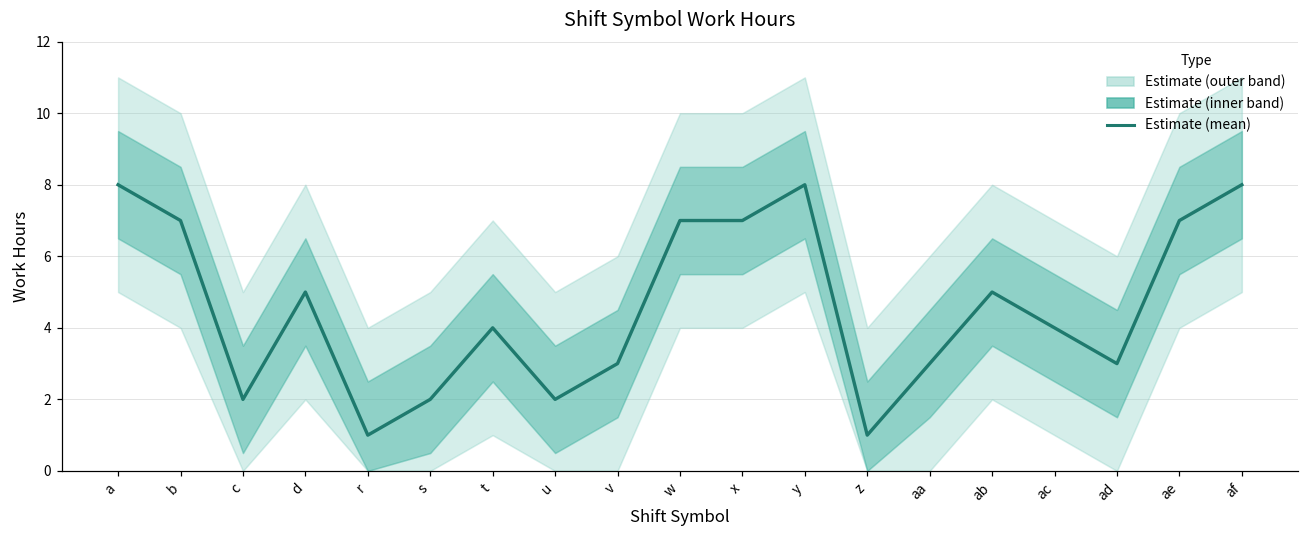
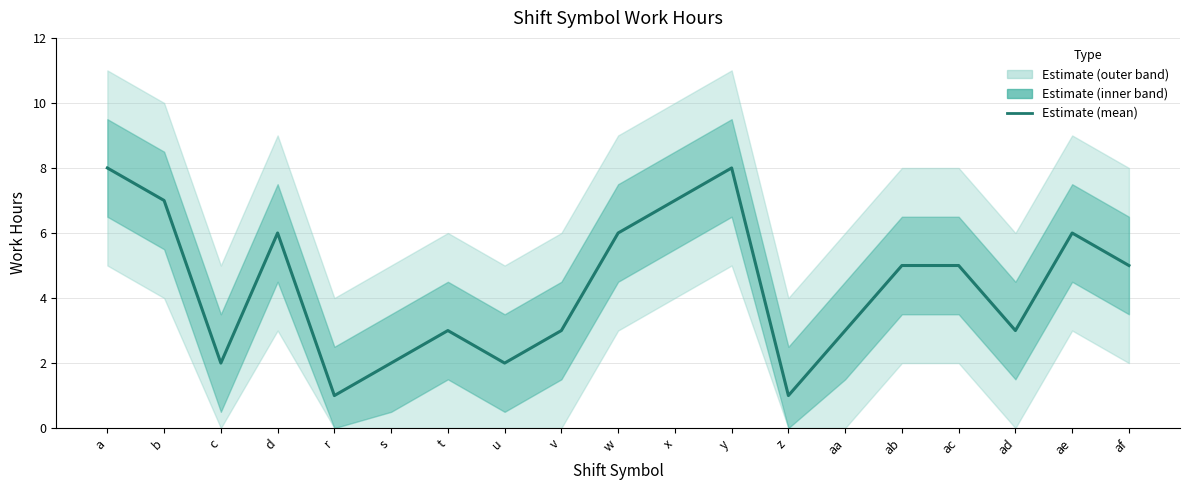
Estimate (mean), d: 5 -> 6
Estimate (mean), t: 4 -> 3
Estimate (mean), w: 7 -> 6
Estimate (mean), ac: 4 -> 5
Estimate (mean), ae: 7 -> 6
Estimate (mean), af: 8 -> 5
